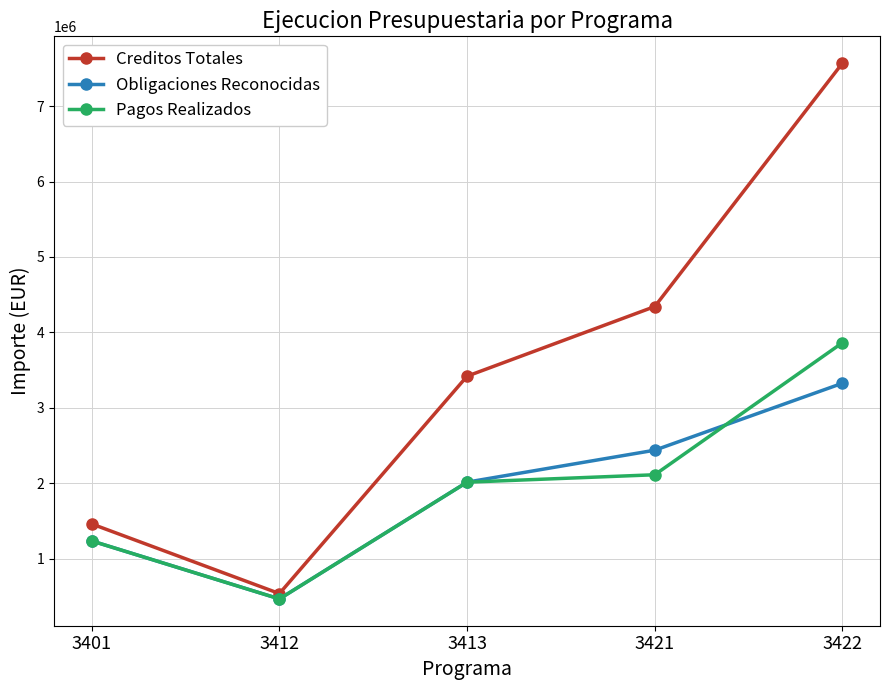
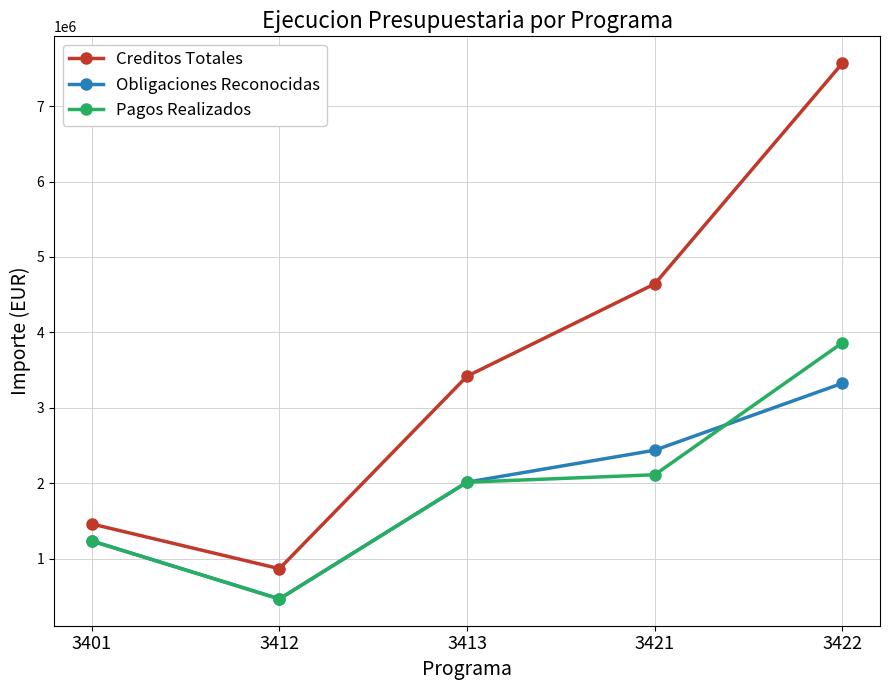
Creditos Totales, 3412: 500000 -> 900000
Creditos Totales, 3421: 4300000 -> 4600000
